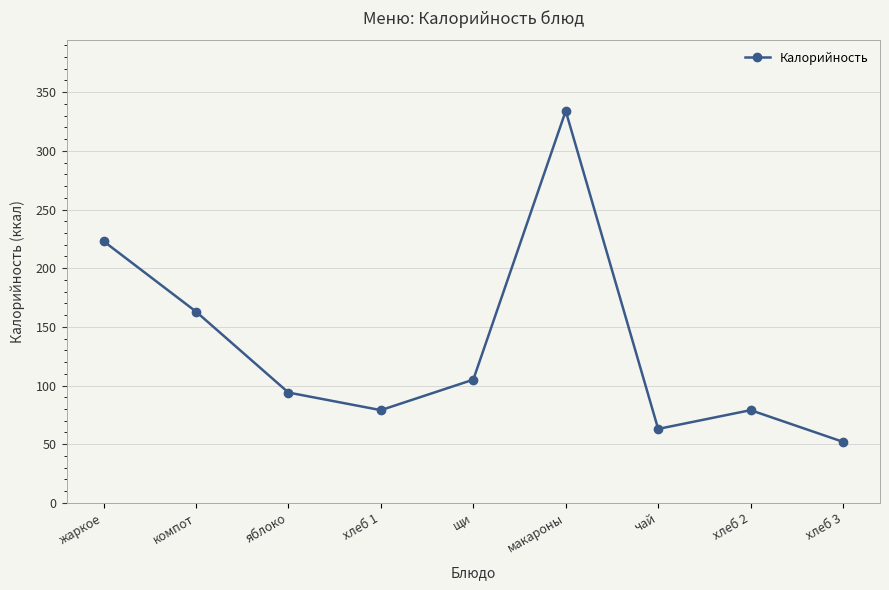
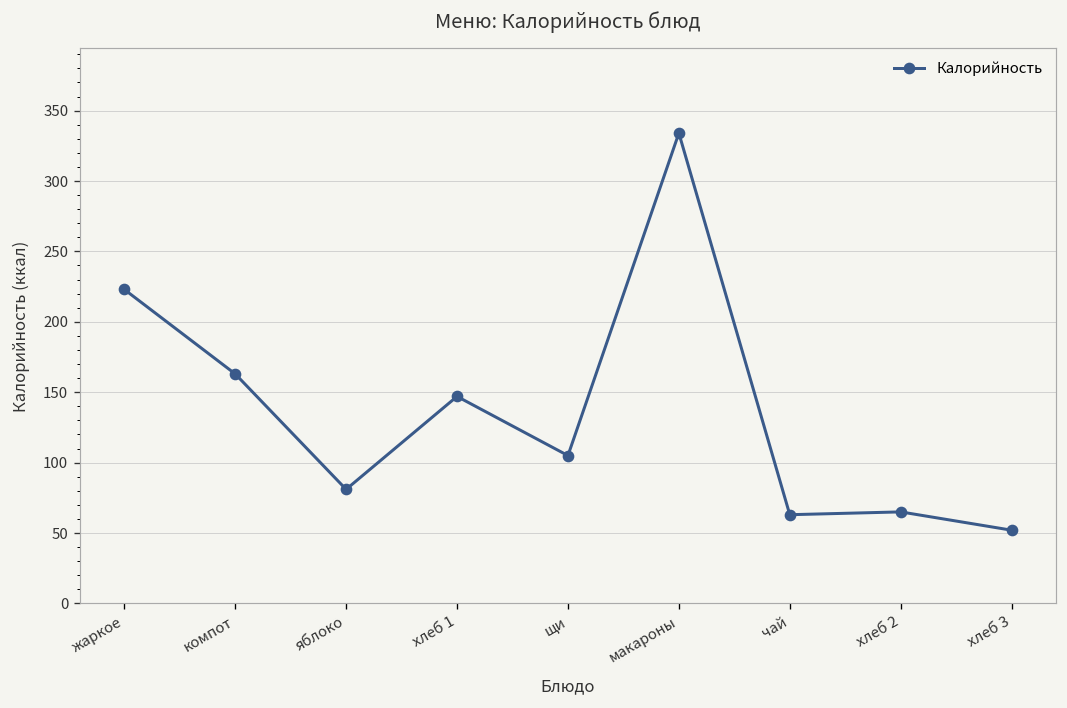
яблоко: 94 -> 81
хлеб 1: 79 -> 147
хлеб 2: 79 -> 65
